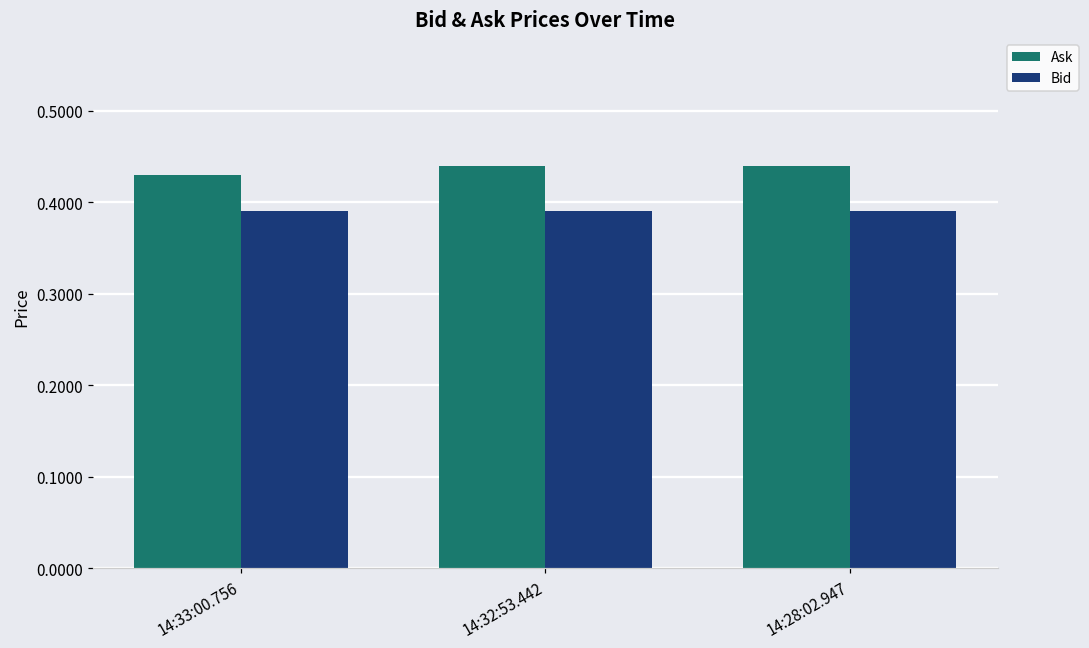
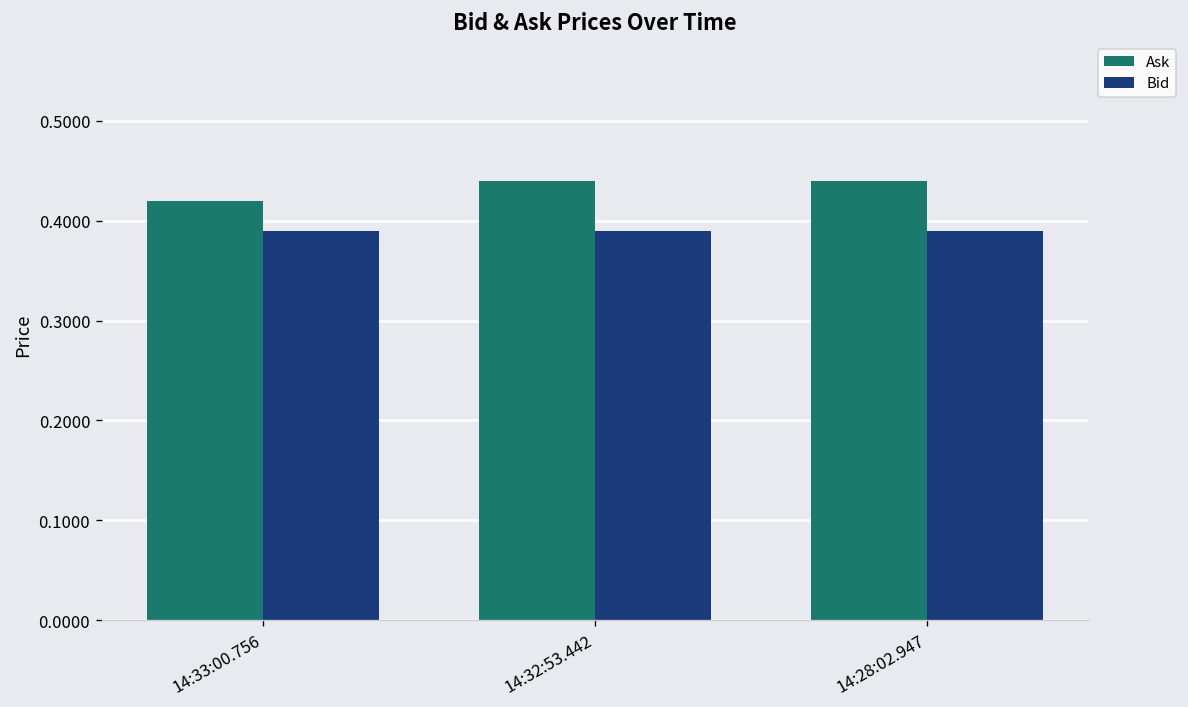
Ask, 14:33:00.756: 0.43 -> 0.42
